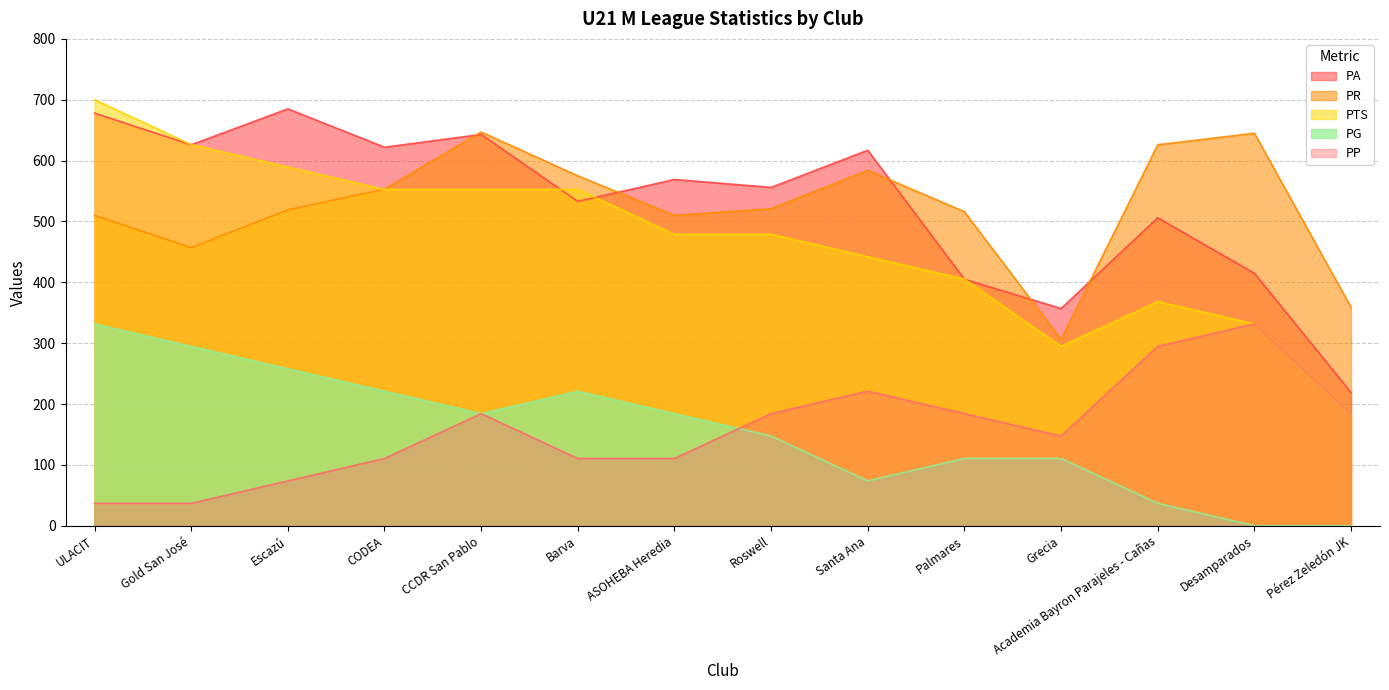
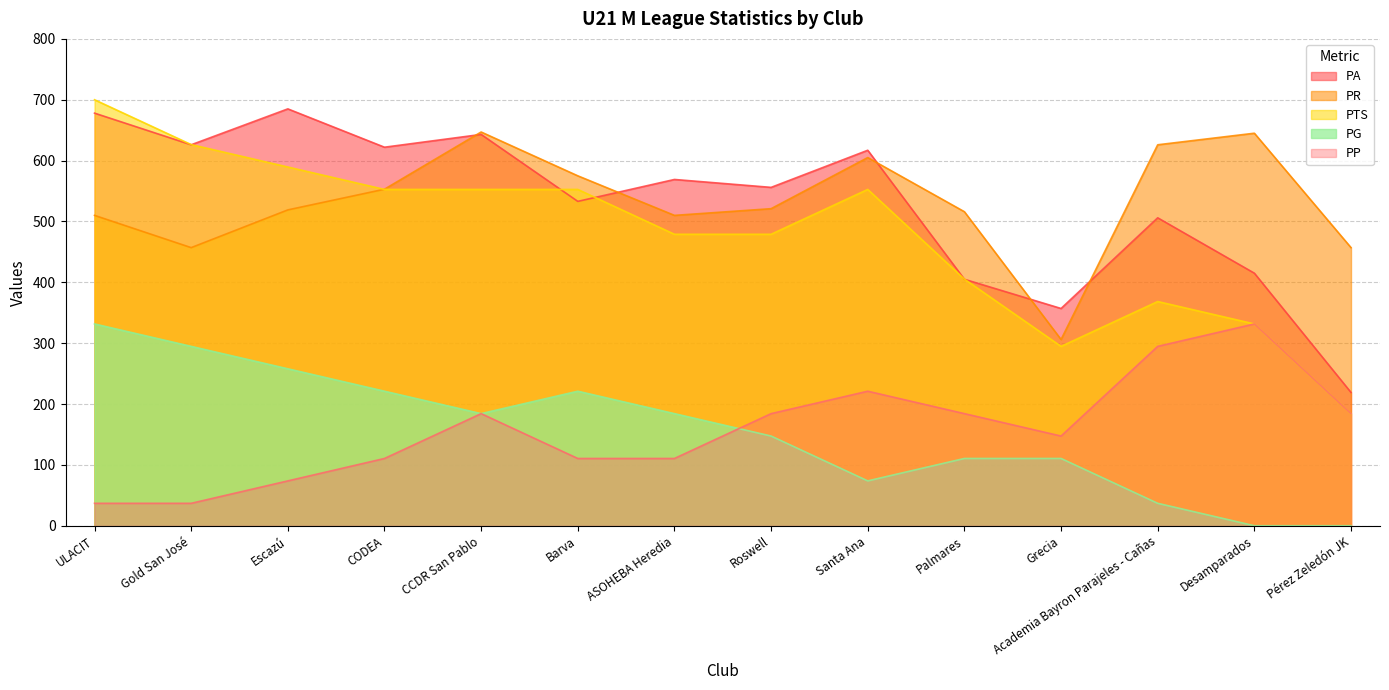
PR, Santa Ana: 580 -> 610
PTS, Santa Ana: 440 -> 550
PR, Pérez Zeledón JK: 360 -> 460
